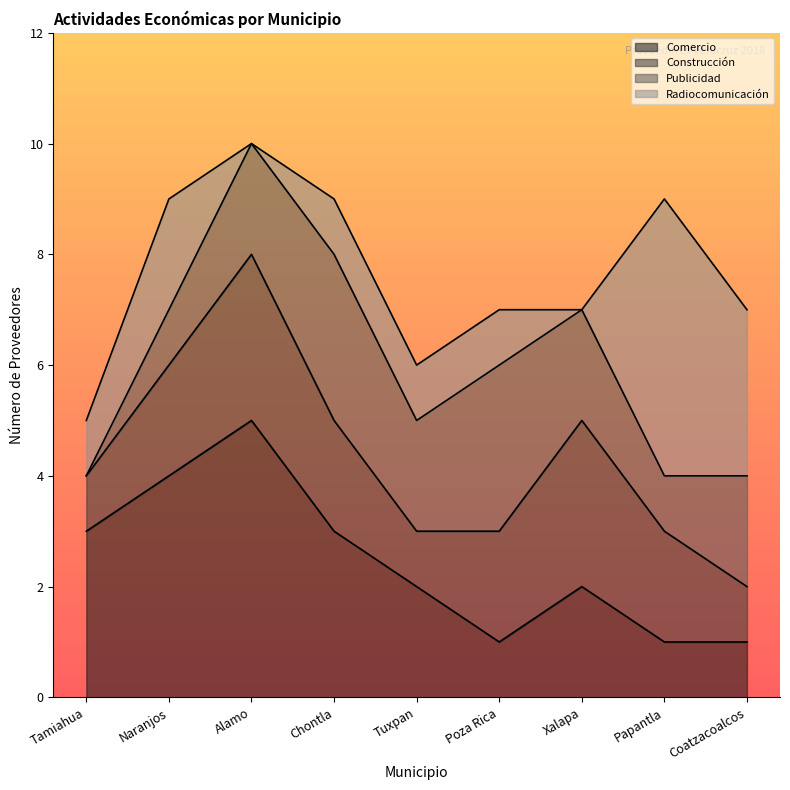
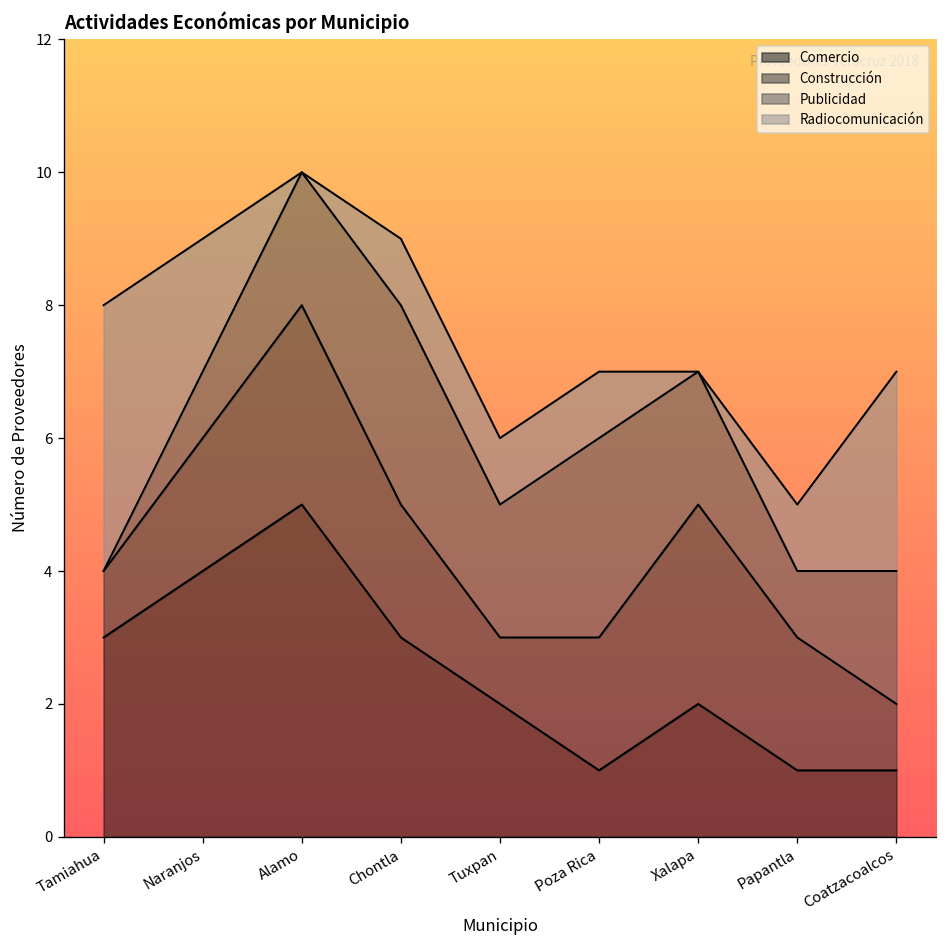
Radiocomunicación, Tamiahua: 1 -> 4
Radiocomunicación, Papantla: 5 -> 1
